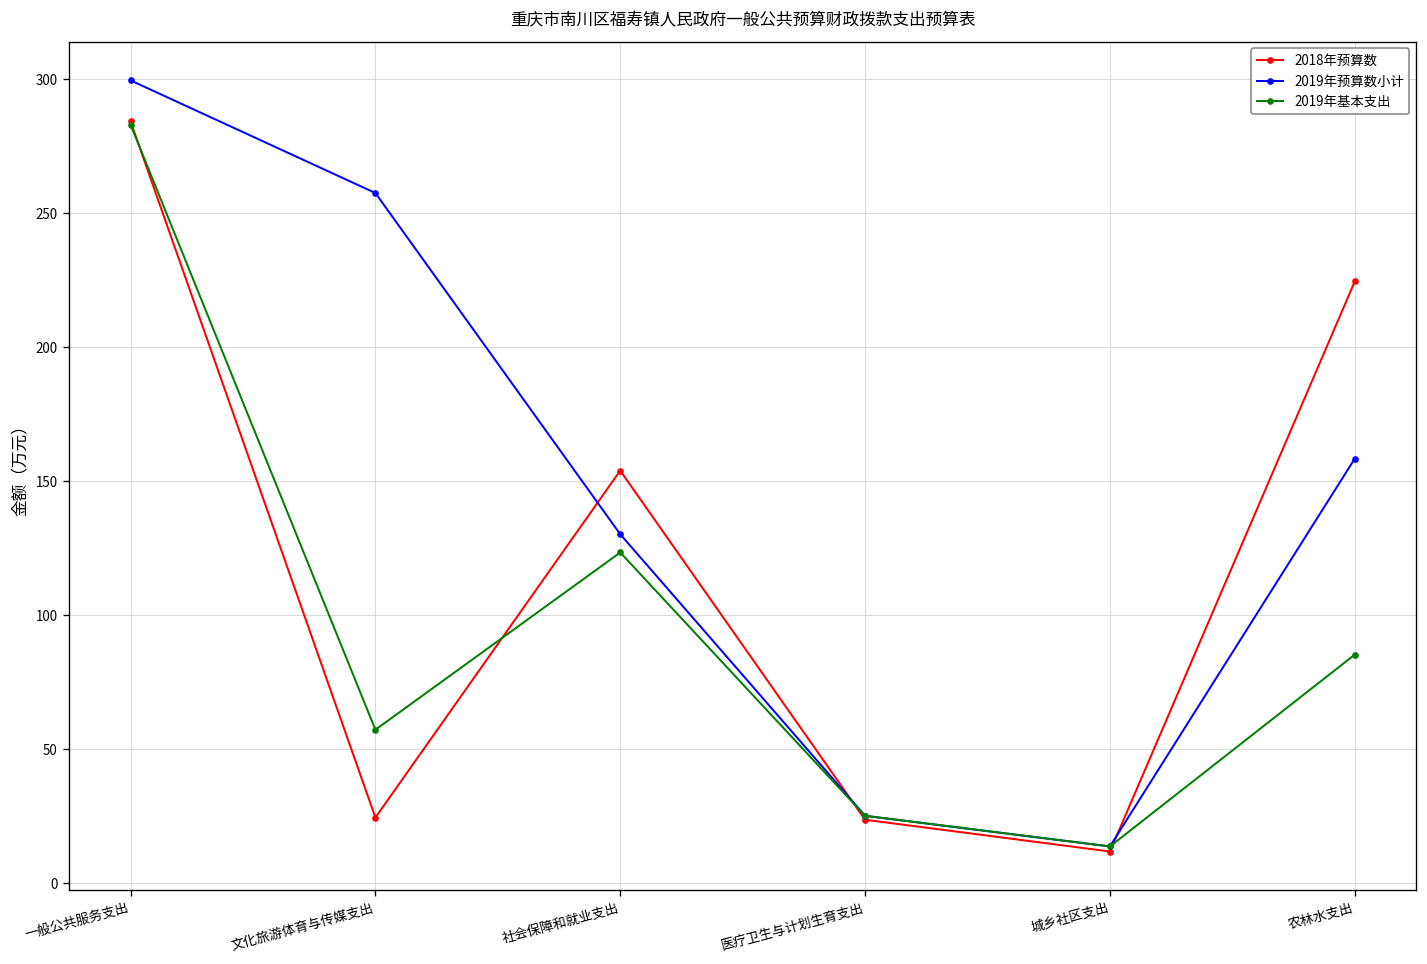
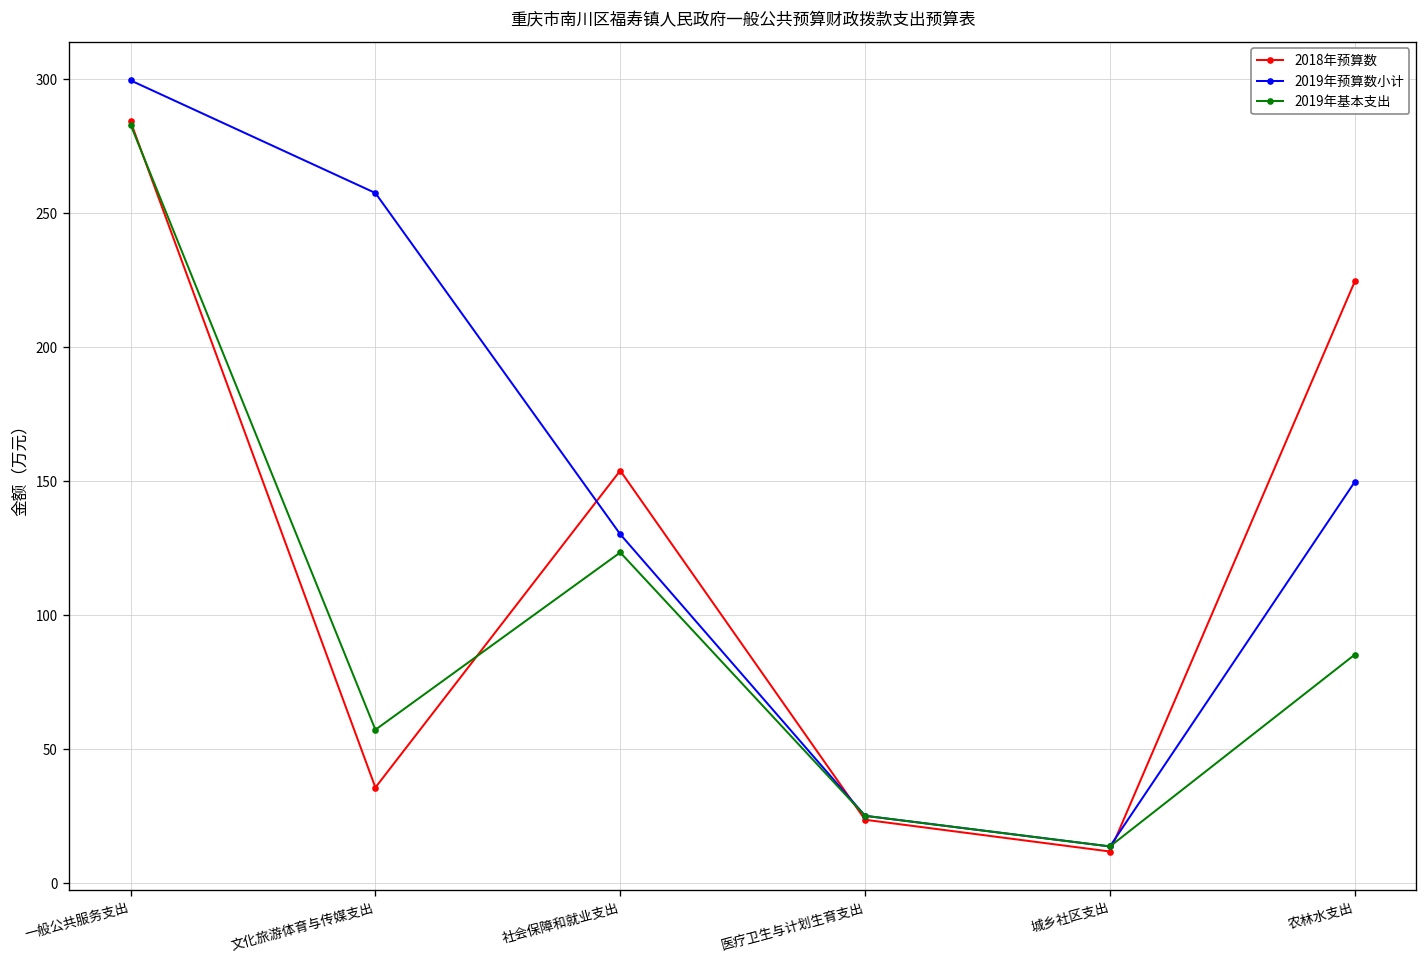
2018年预算数, 文化旅游体育与传媒支出: 25 -> 36
2019年预算数小计, 农林水支出: 158 -> 150
